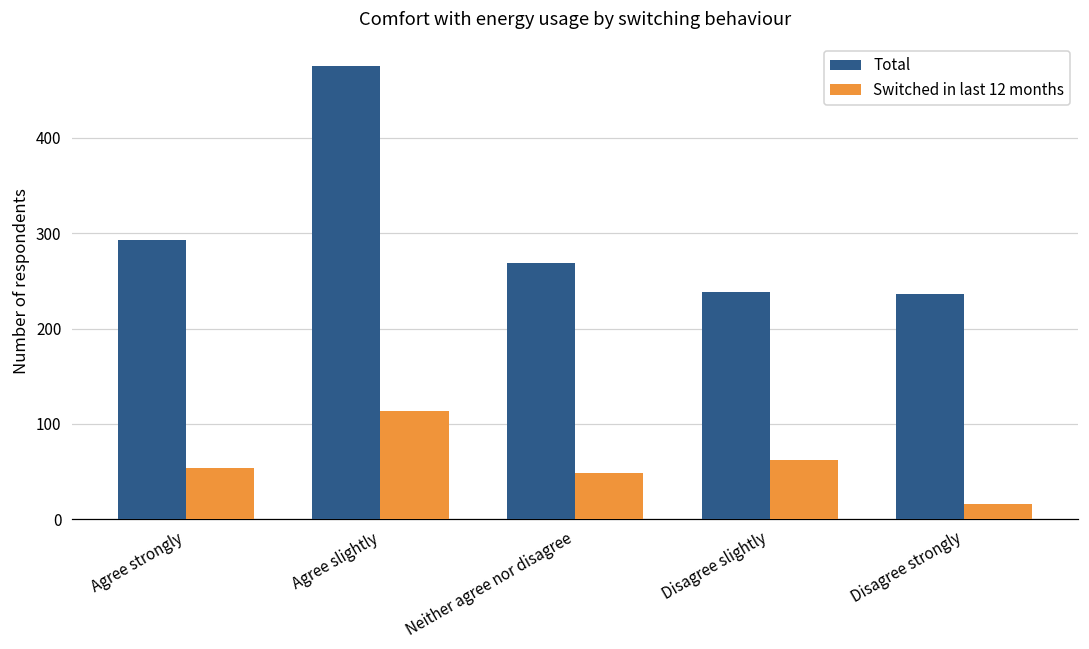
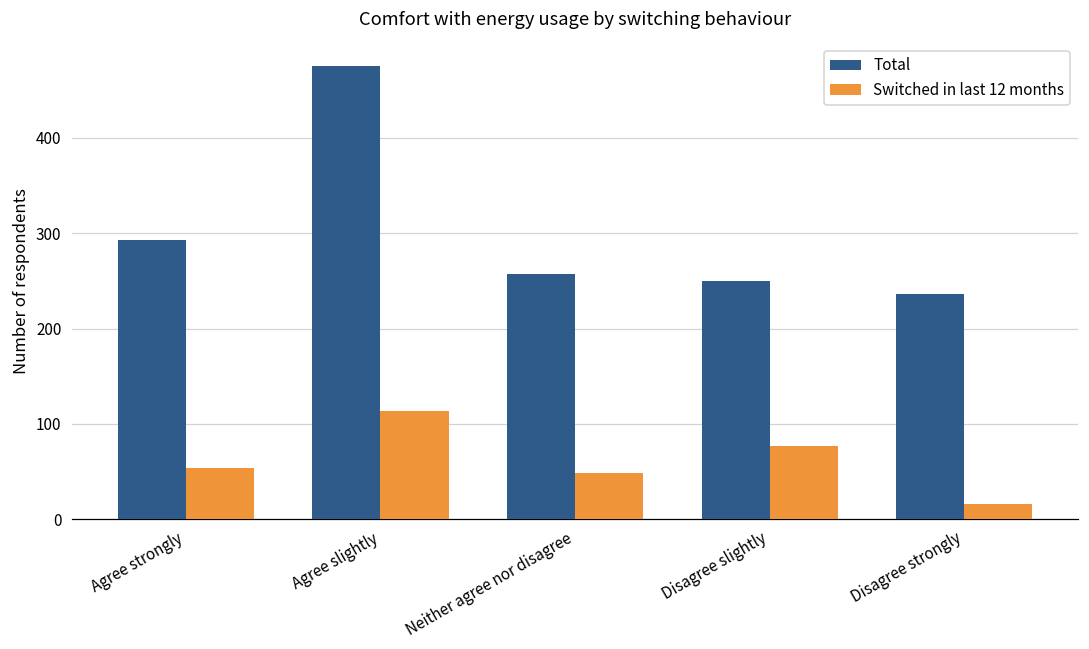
Total, Neither agree nor disagree: 270 -> 260
Total, Disagree slightly: 240 -> 250
Switched in last 12 months, Disagree slightly: 60 -> 80
